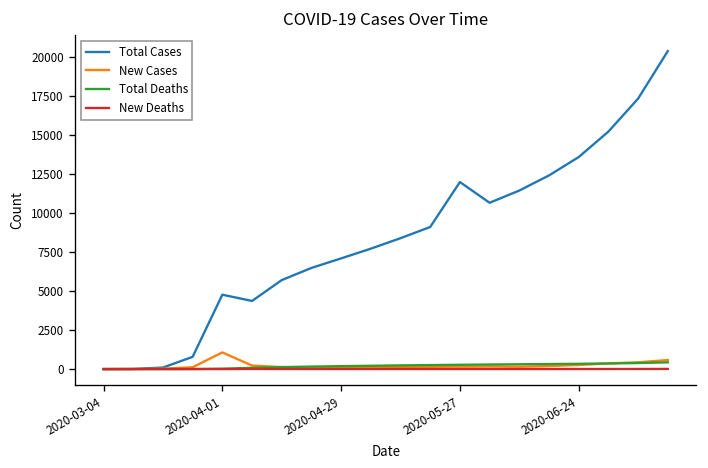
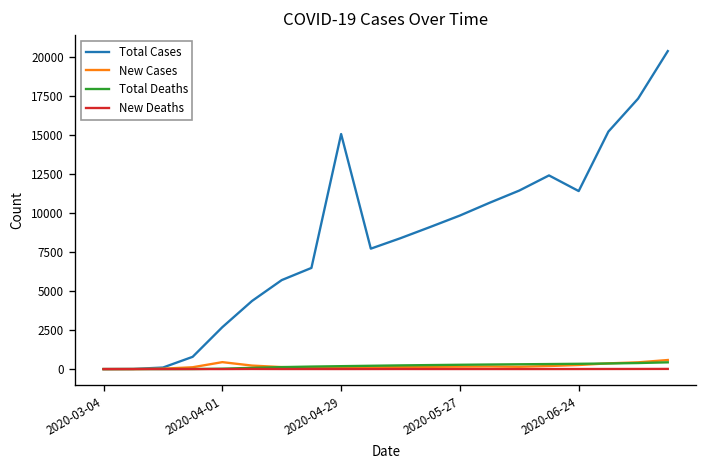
Total Cases, 2020-04-01: 4800 -> 2700
New Cases, 2020-04-01: 1100 -> 400
Total Cases, 2020-04-29: 7100 -> 15100
Total Cases, 2020-05-27: 12000 -> 9800
Total Cases, 2020-06-24: 13600 -> 11400
